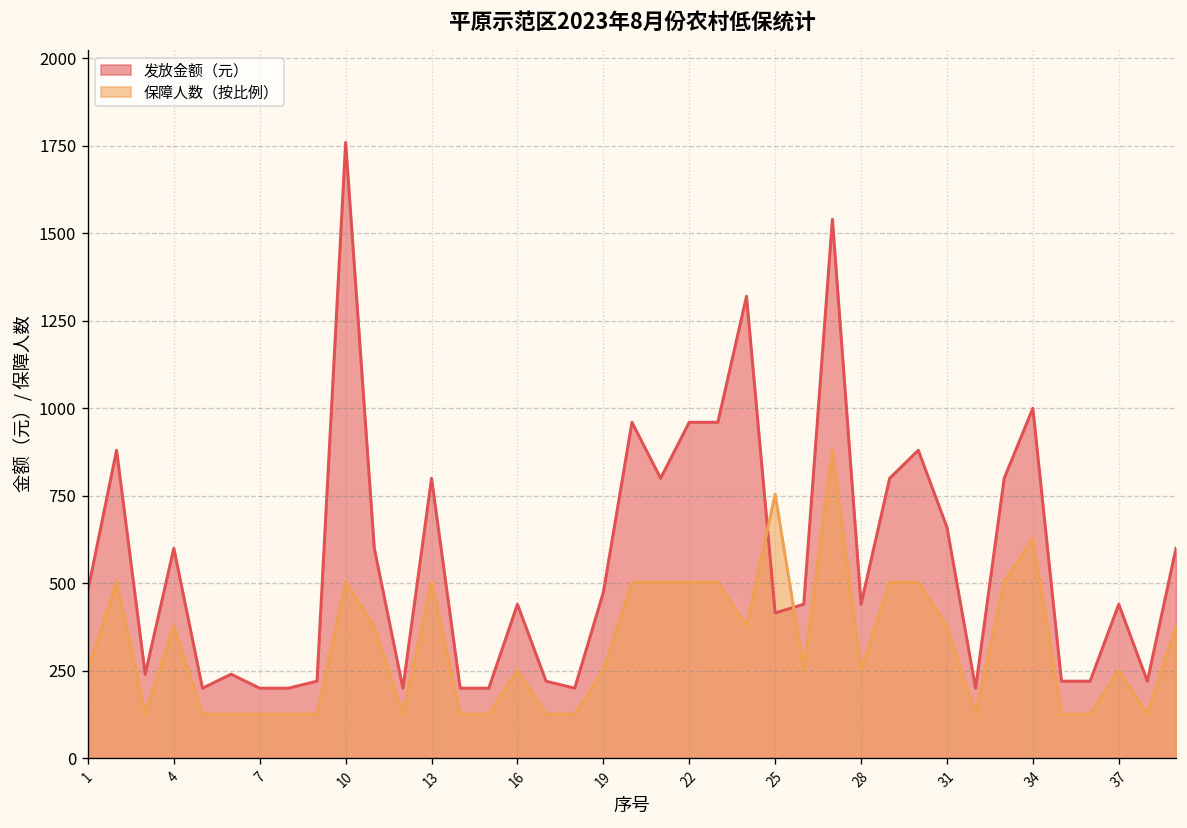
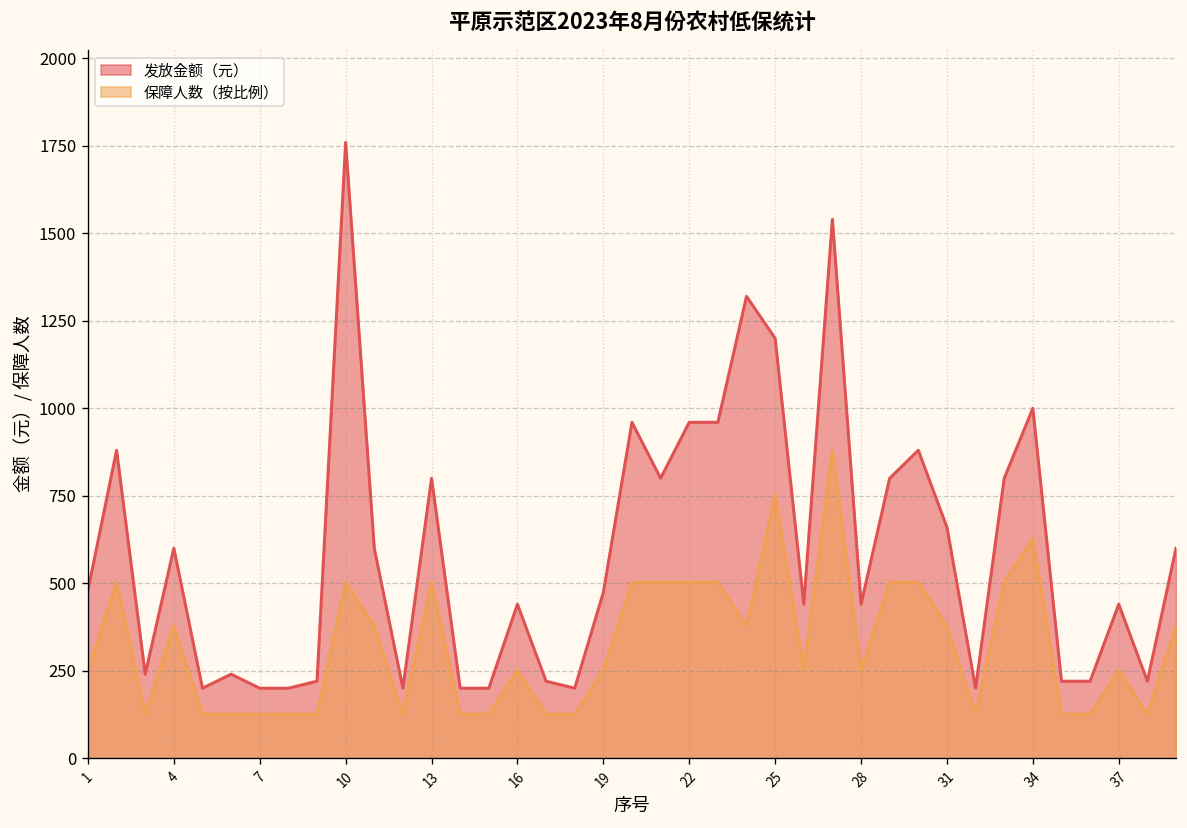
发放金额（元）, 25: 420 -> 1200
